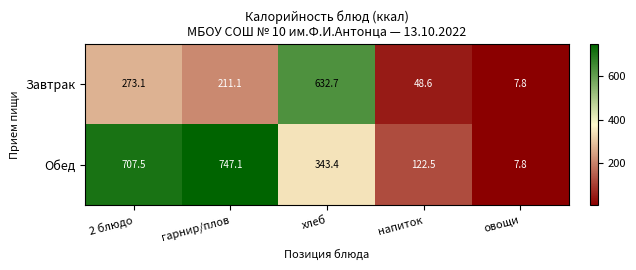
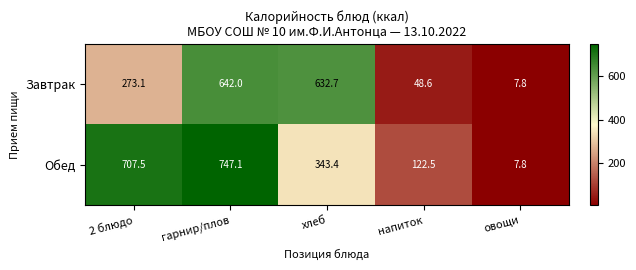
Завтрак, гарнир/плов: 211.1 -> 642.0
